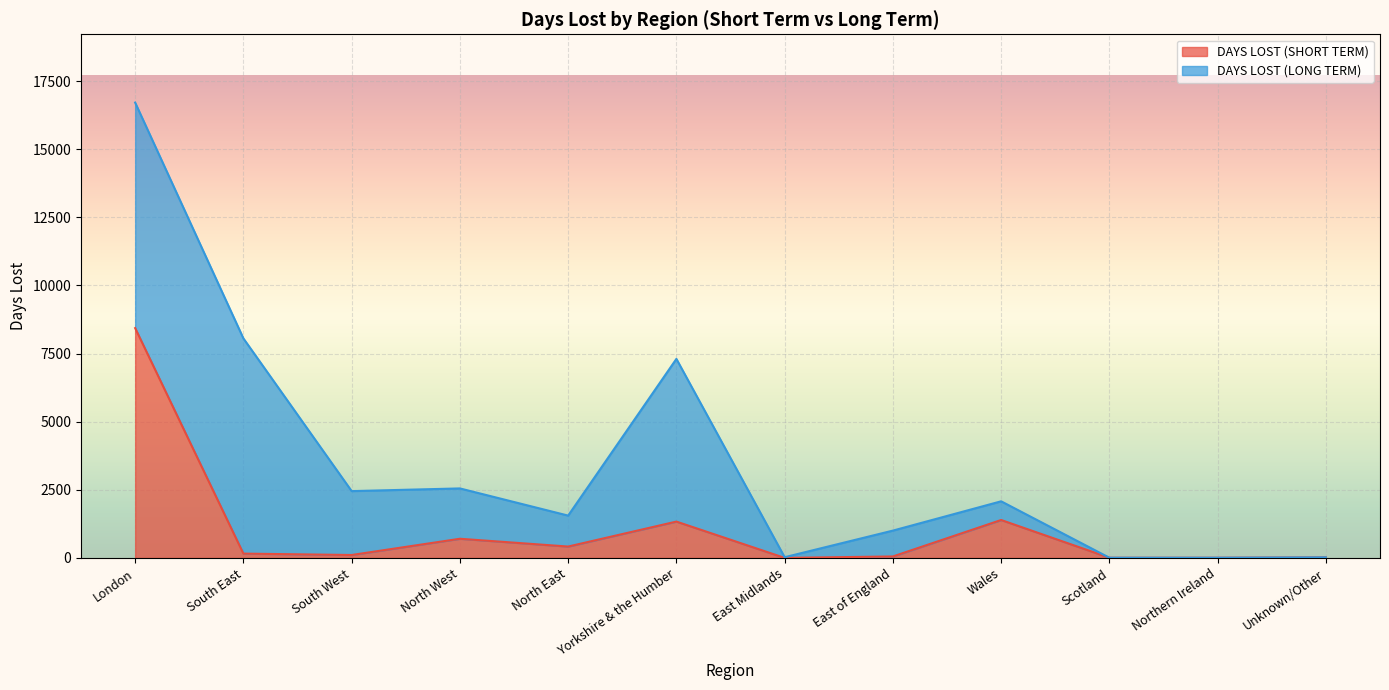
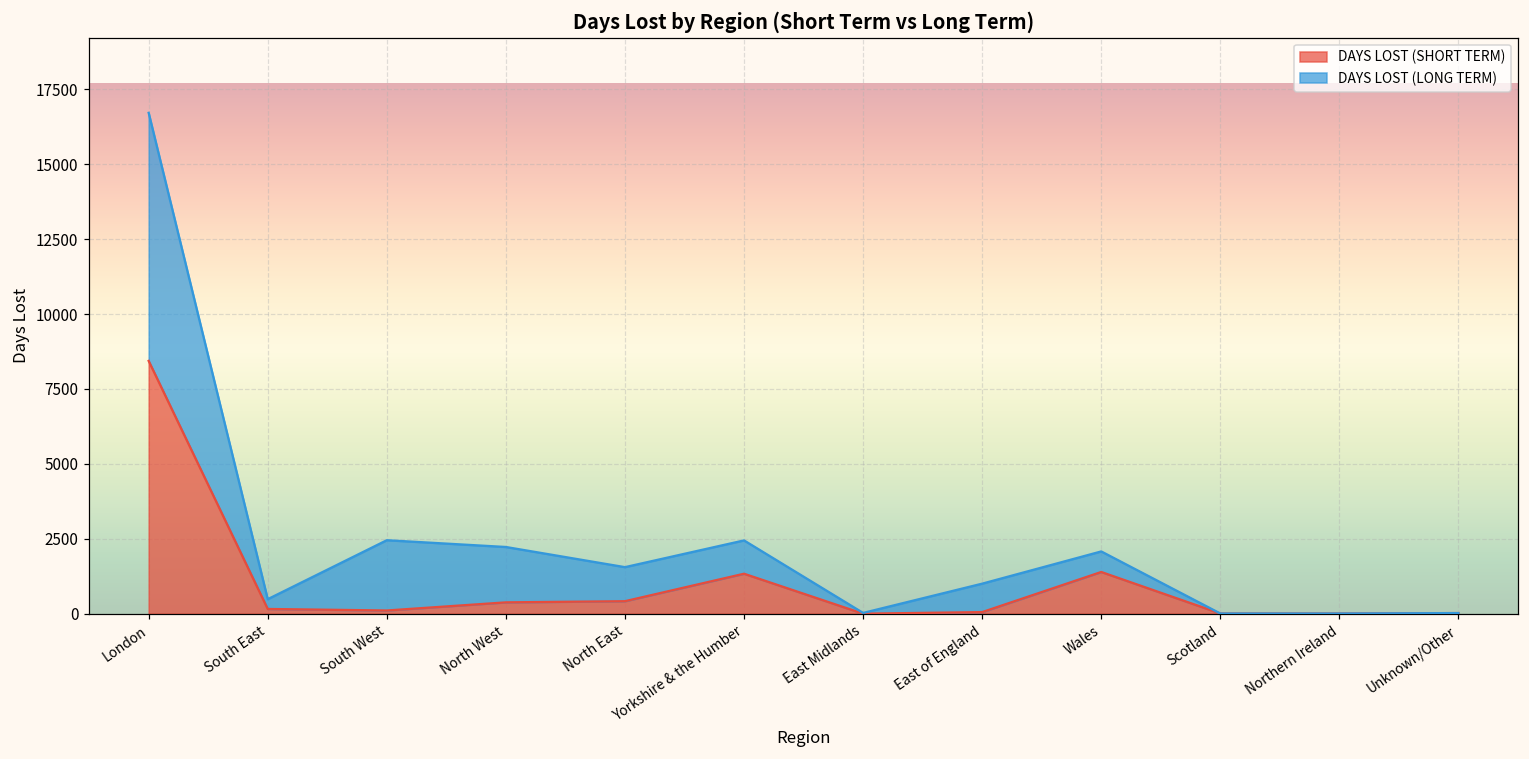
DAYS LOST (LONG TERM), South East: 7900 -> 300
DAYS LOST (SHORT TERM), North West: 700 -> 400
DAYS LOST (LONG TERM), Yorkshire & the Humber: 6000 -> 1100
